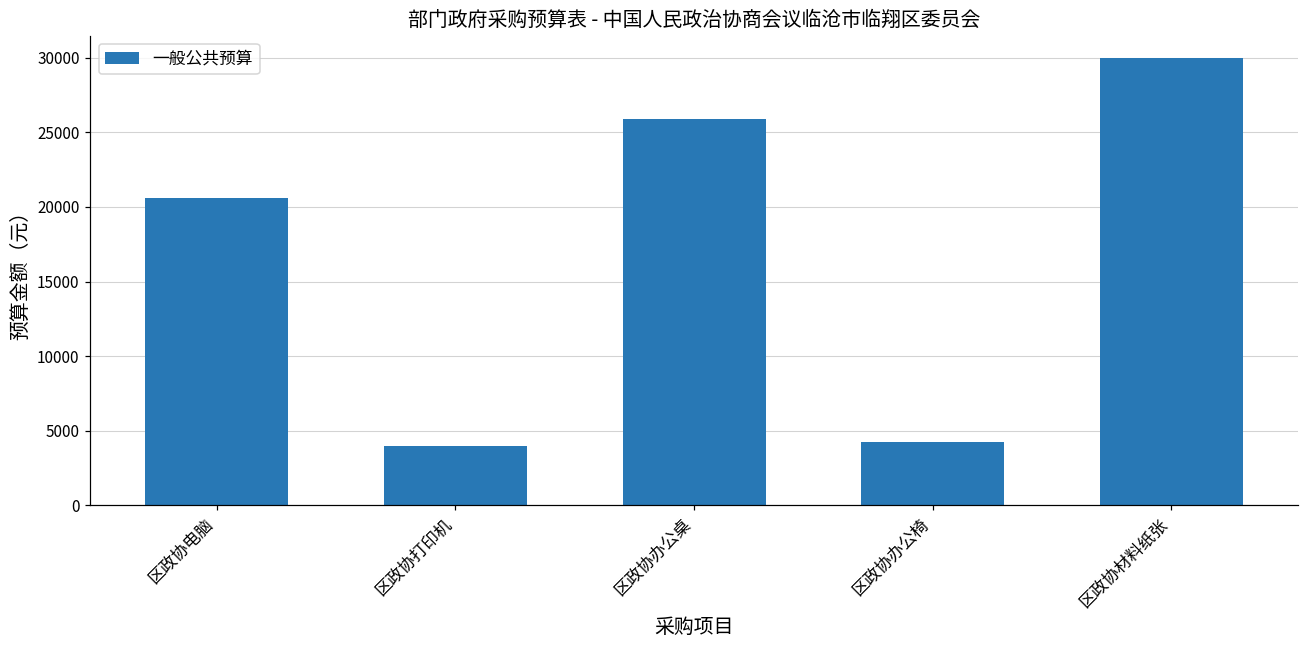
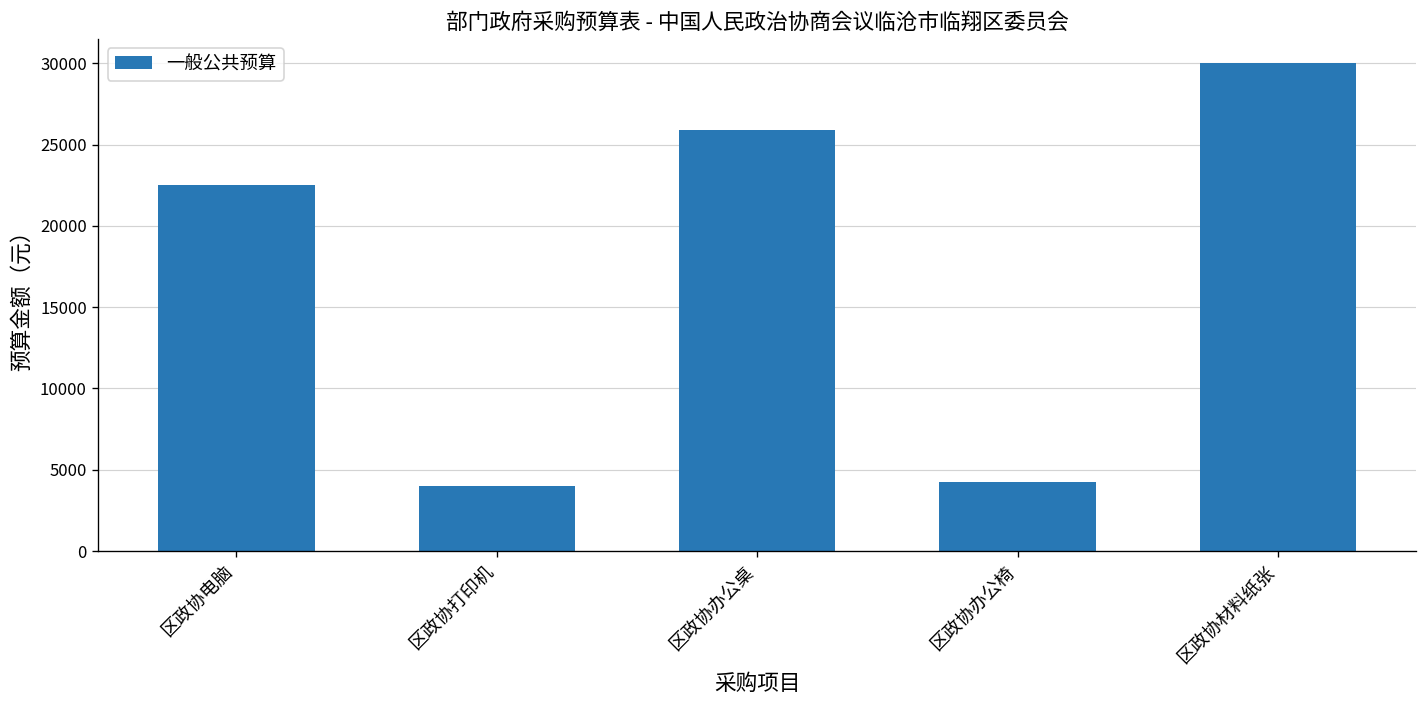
区政协电脑: 20600 -> 22500
